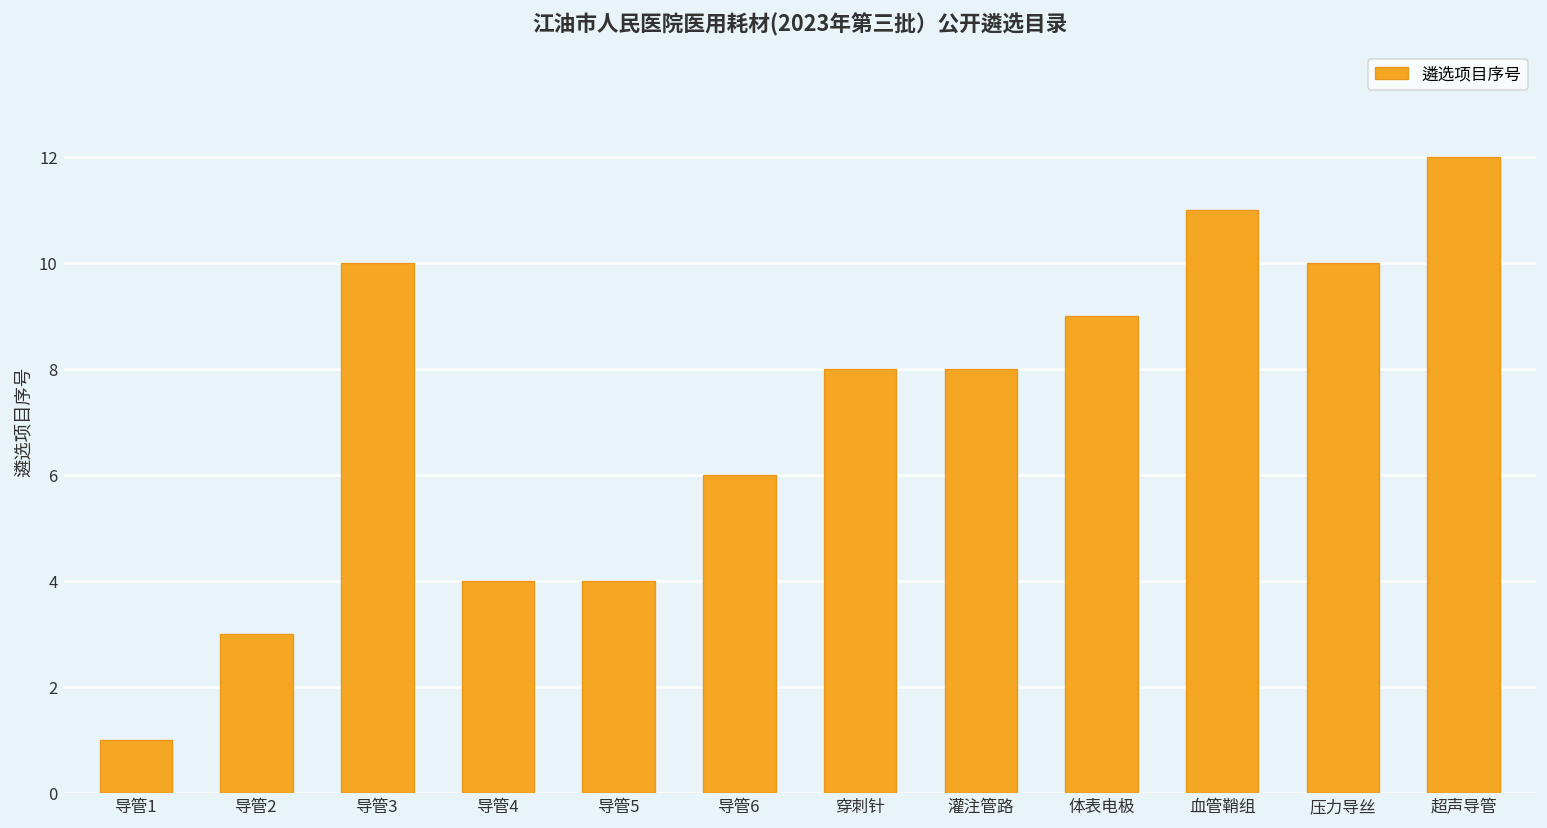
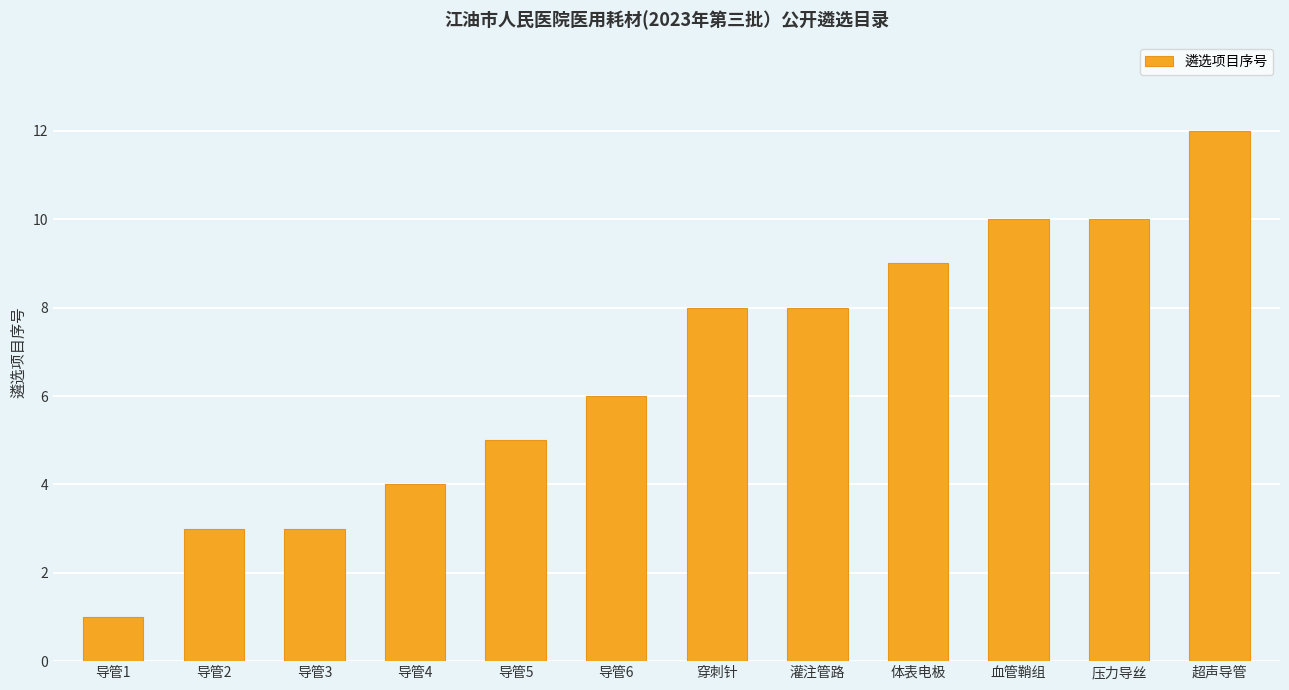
导管3: 10 -> 3
导管5: 4 -> 5
血管鞘组: 11 -> 10
